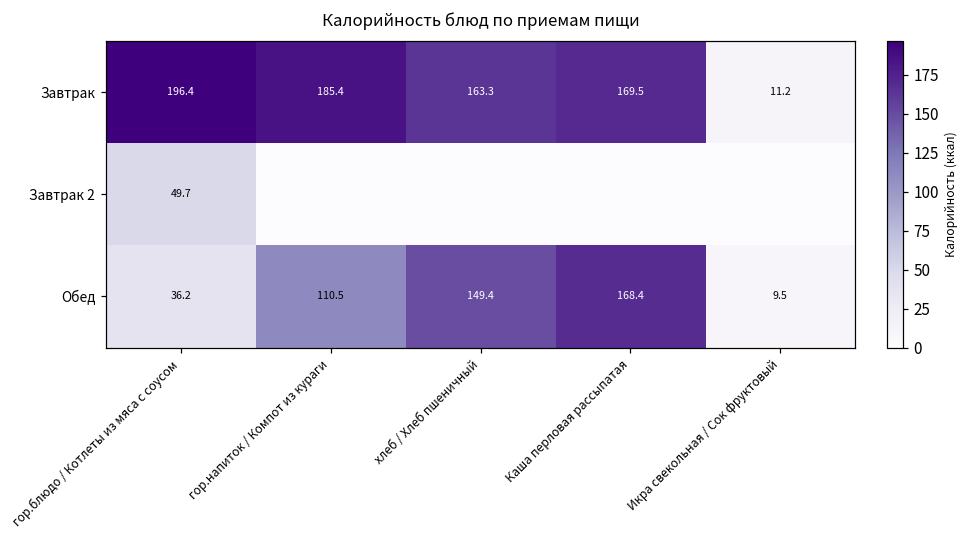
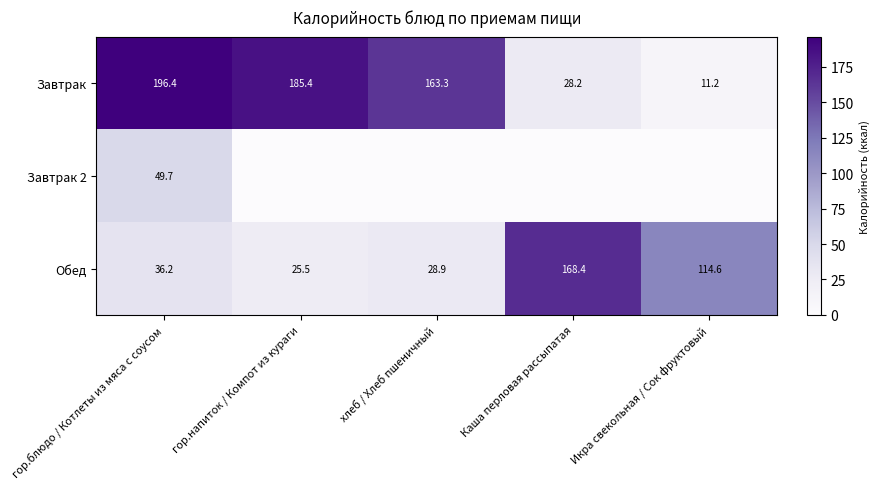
Завтрак, Каша перловая рассыпатая: 169.5 -> 28.2
Обед, гор.напиток / Компот из кураги: 110.5 -> 25.5
Обед, хлеб / Хлеб пшеничный: 149.4 -> 28.9
Обед, Икра свекольная / Сок фруктовый: 9.5 -> 114.6
